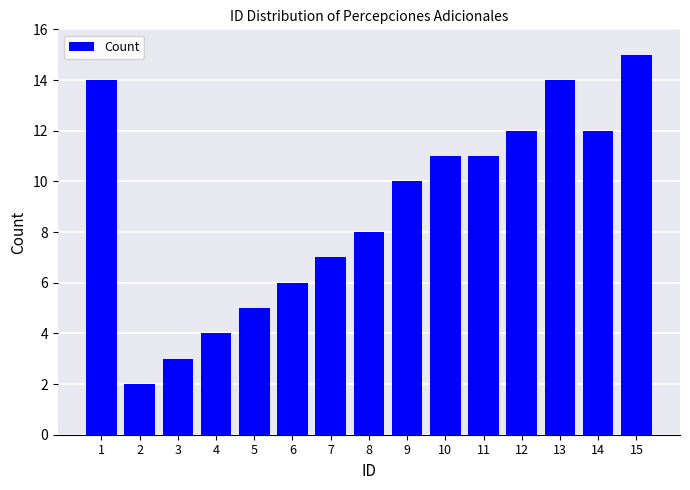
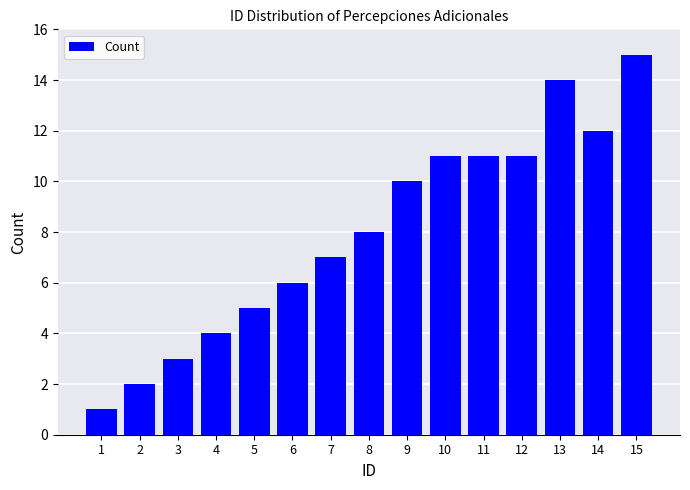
1: 14 -> 1
12: 12 -> 11
